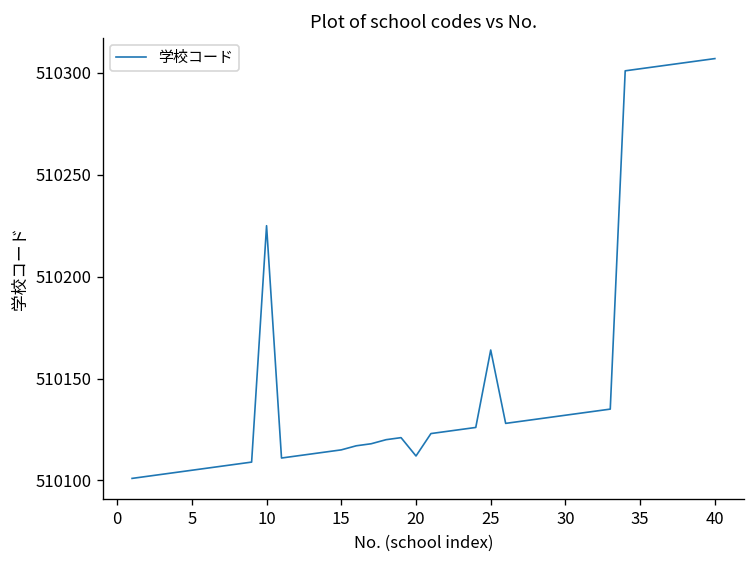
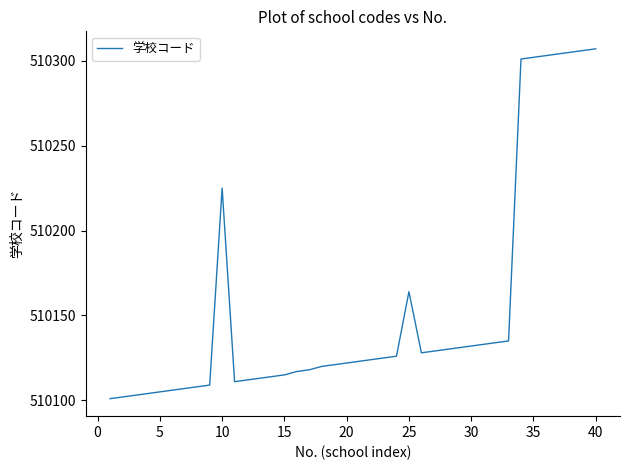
20: 510112 -> 510122
